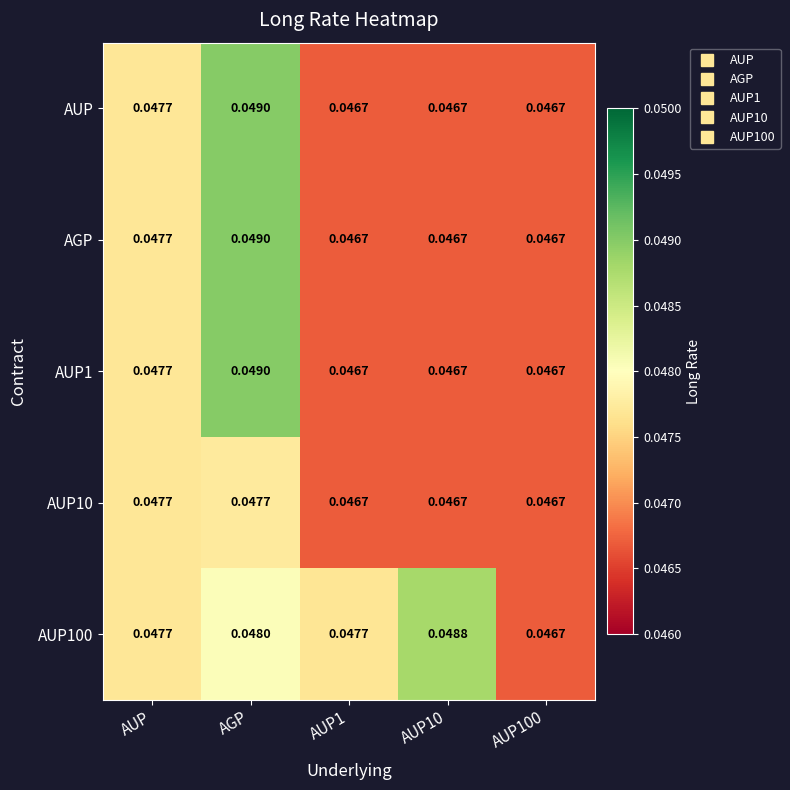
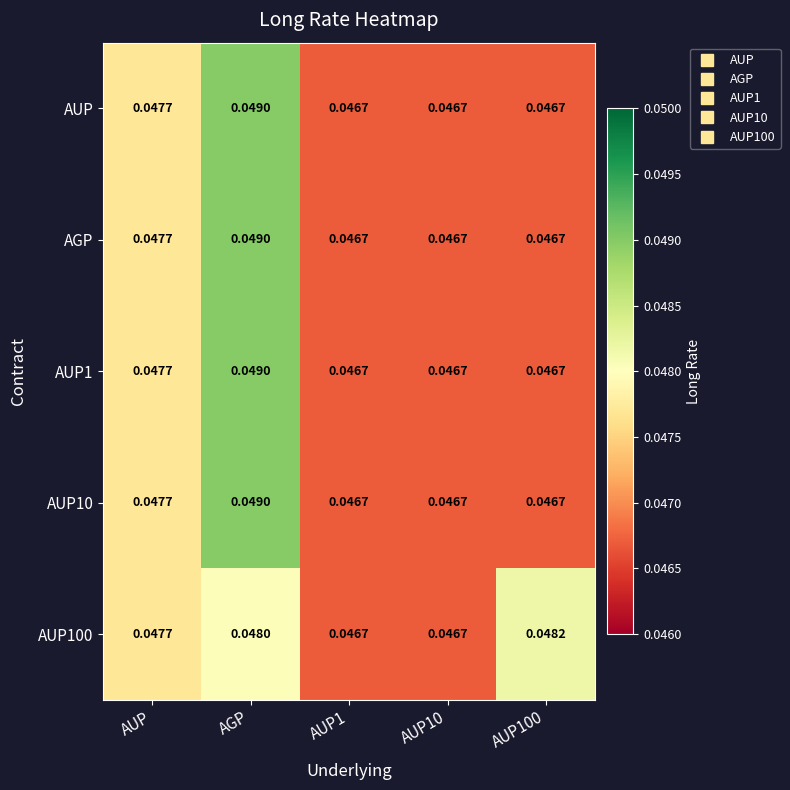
AUP10, AGP: 0.0477 -> 0.0490
AUP100, AUP1: 0.0477 -> 0.0467
AUP100, AUP10: 0.0488 -> 0.0467
AUP100, AUP100: 0.0467 -> 0.0482
